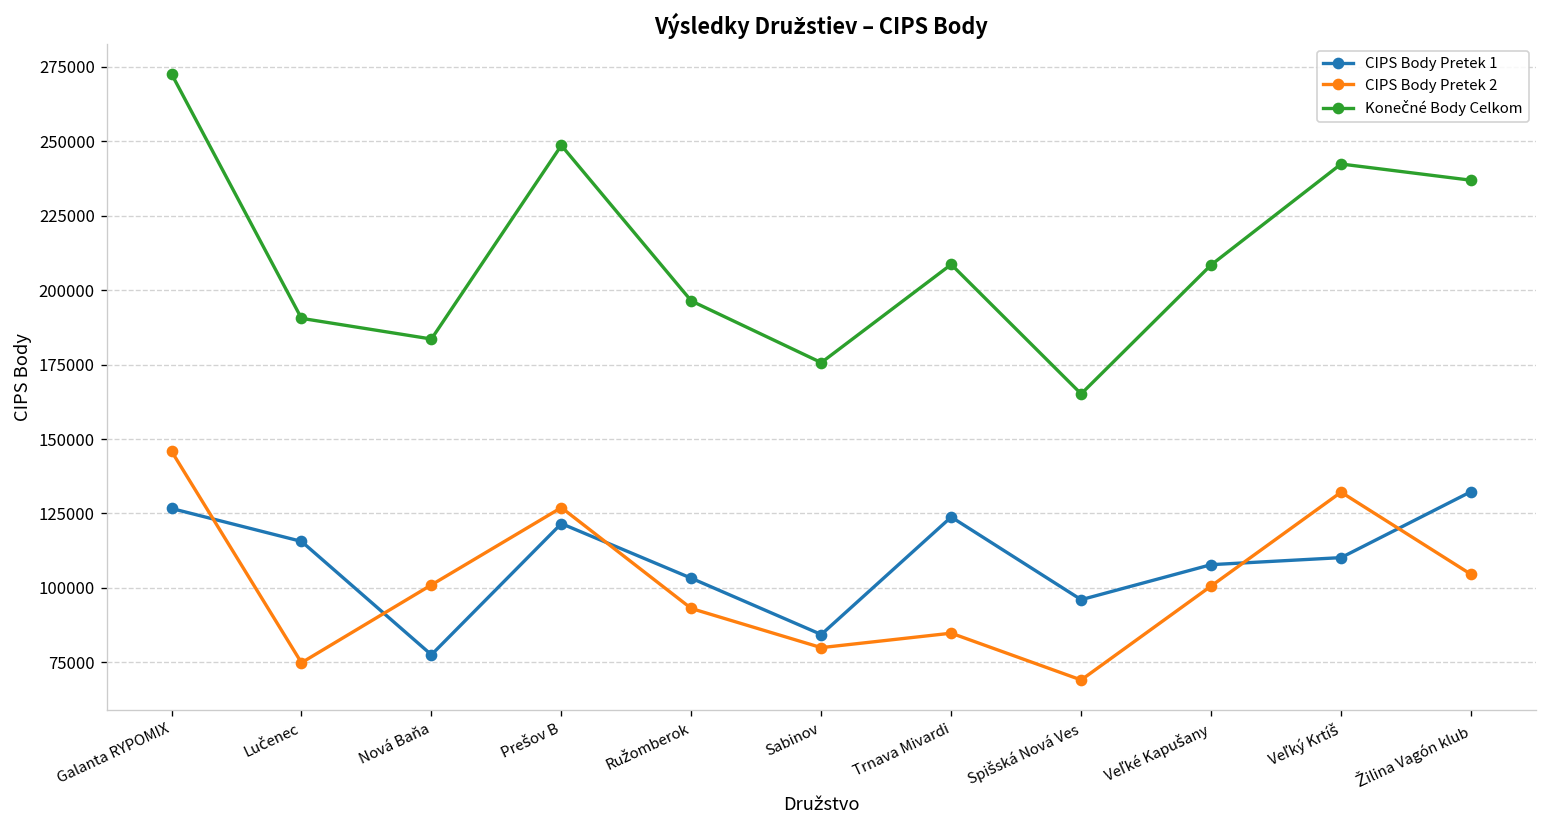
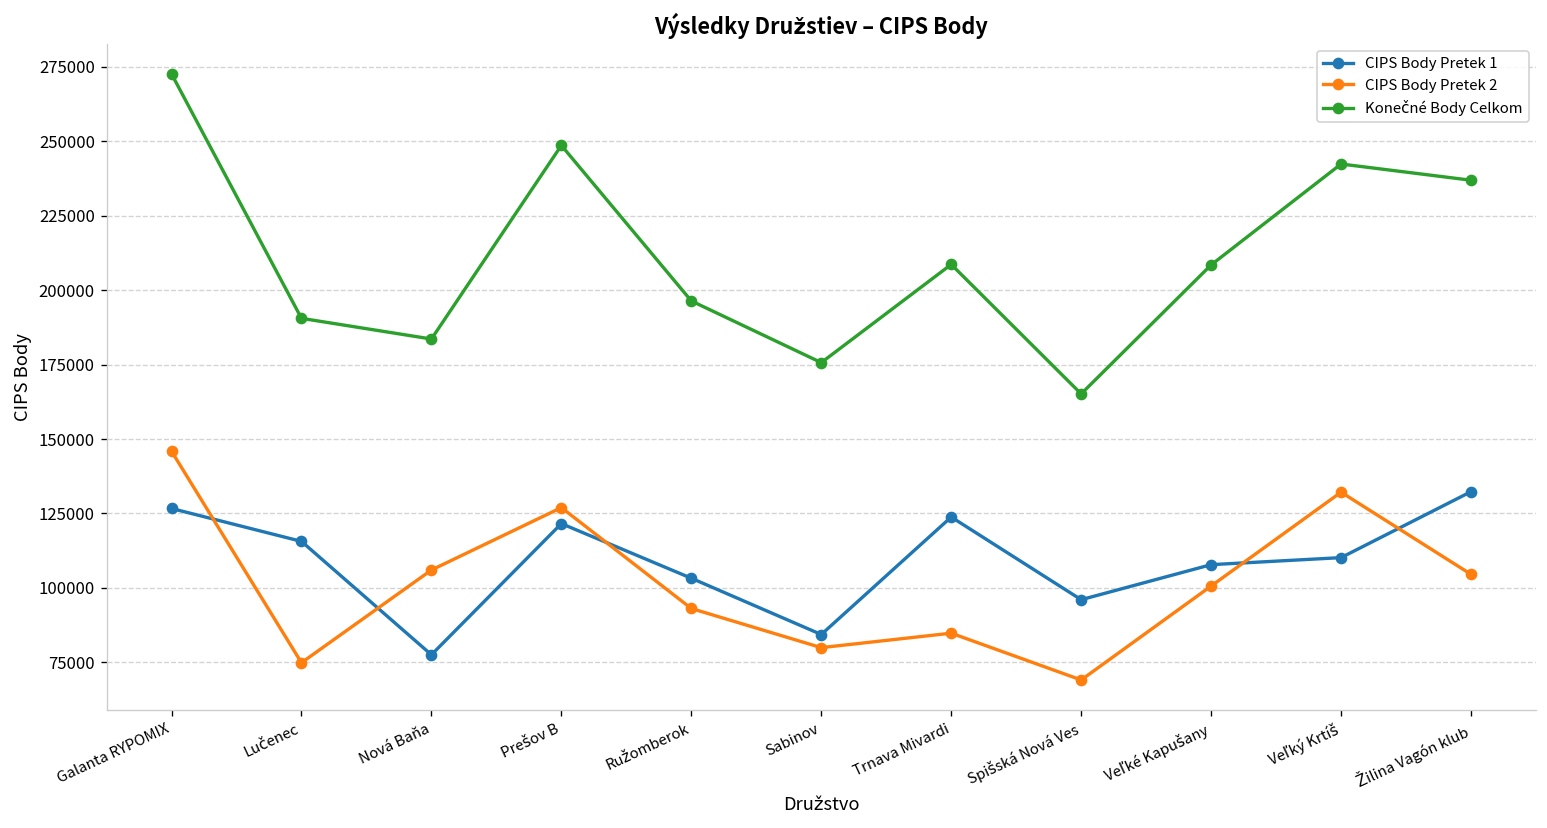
CIPS Body Pretek 2, Nová Baňa: 101000 -> 106000
